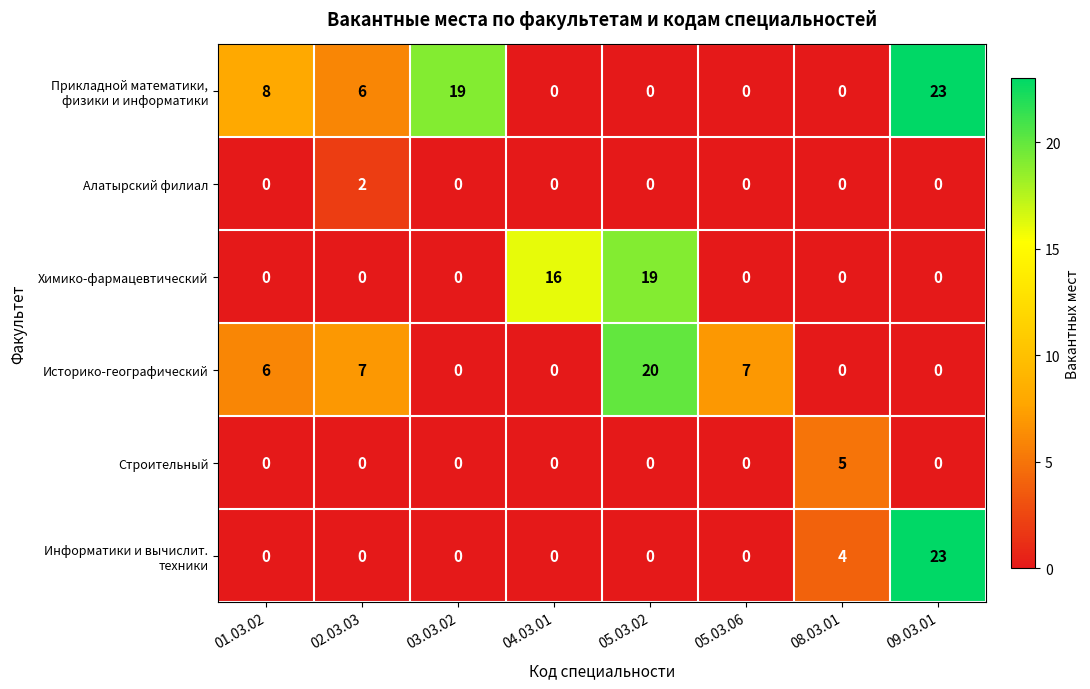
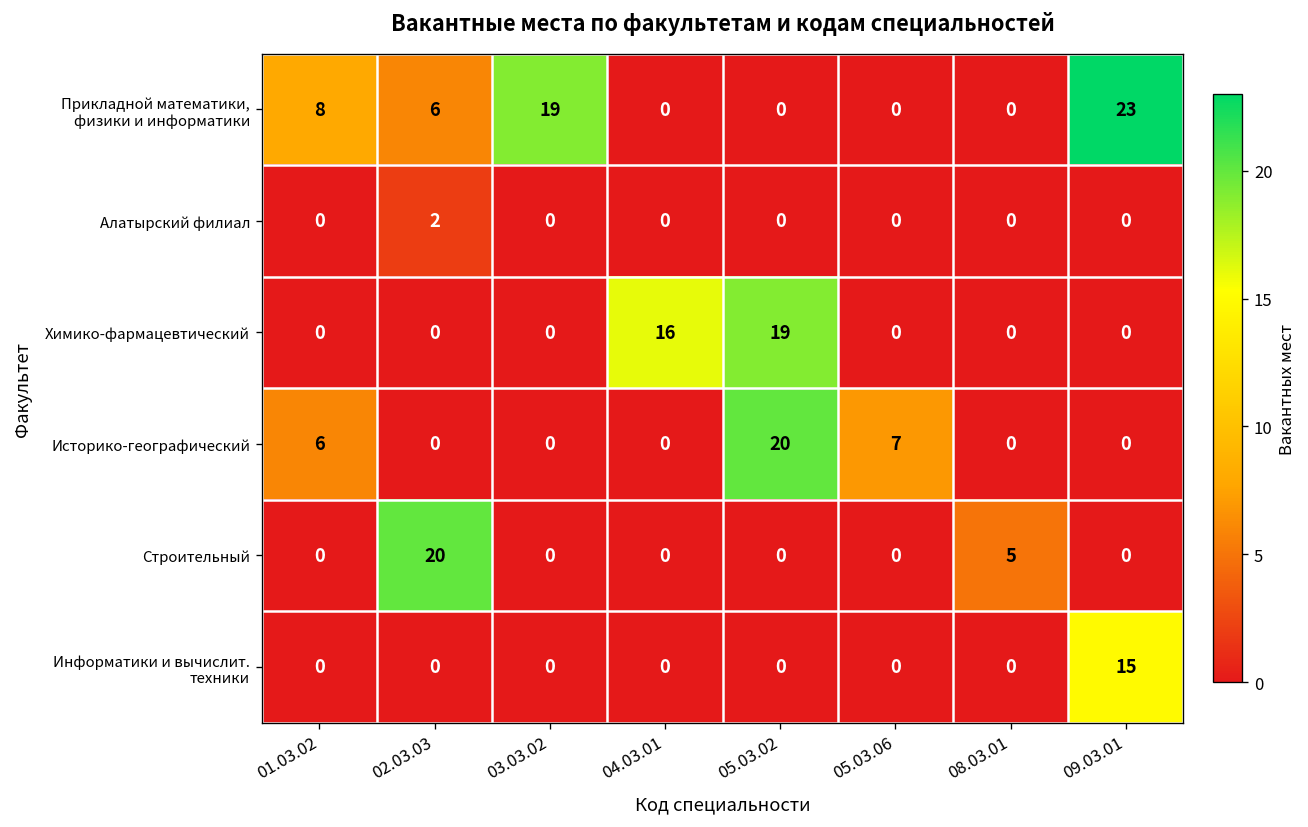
Историко-географический, 02.03.03: 7 -> 0
Строительный, 02.03.03: 0 -> 20
Информатики и вычислит. техники, 08.03.01: 4 -> 0
Информатики и вычислит. техники, 09.03.01: 23 -> 15
